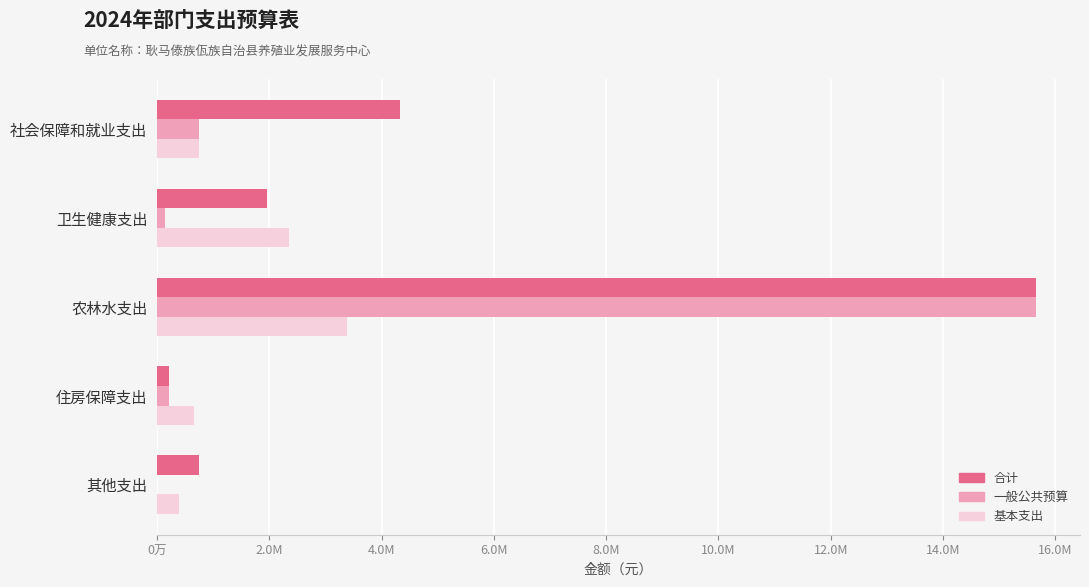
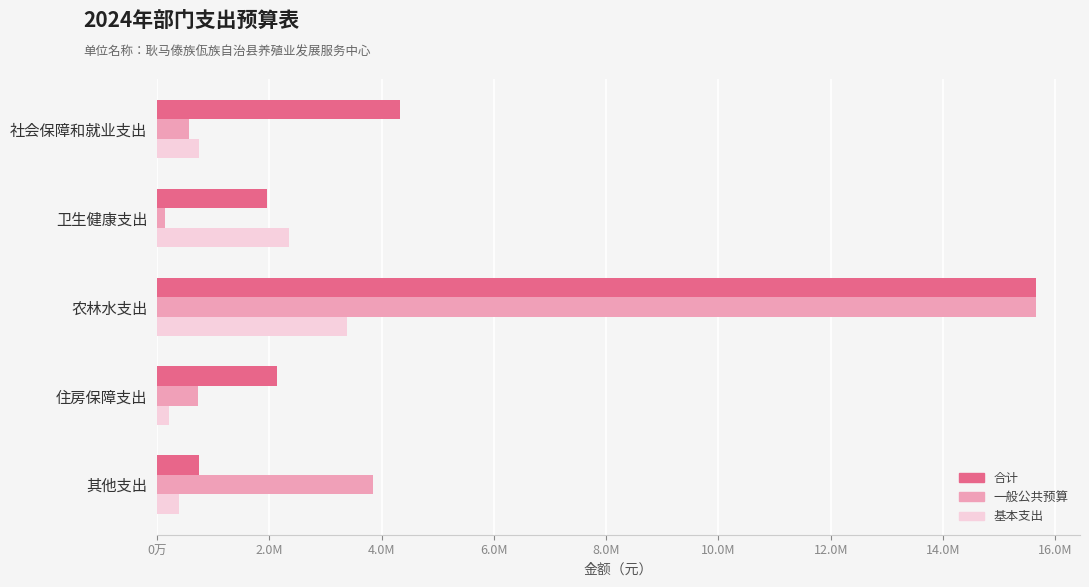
一般公共预算, 社会保障和就业支出: 700000 -> 600000
合计, 住房保障支出: 200000 -> 2100000
一般公共预算, 住房保障支出: 200000 -> 700000
基本支出, 住房保障支出: 700000 -> 200000
一般公共预算, 其他支出: 0 -> 3800000
